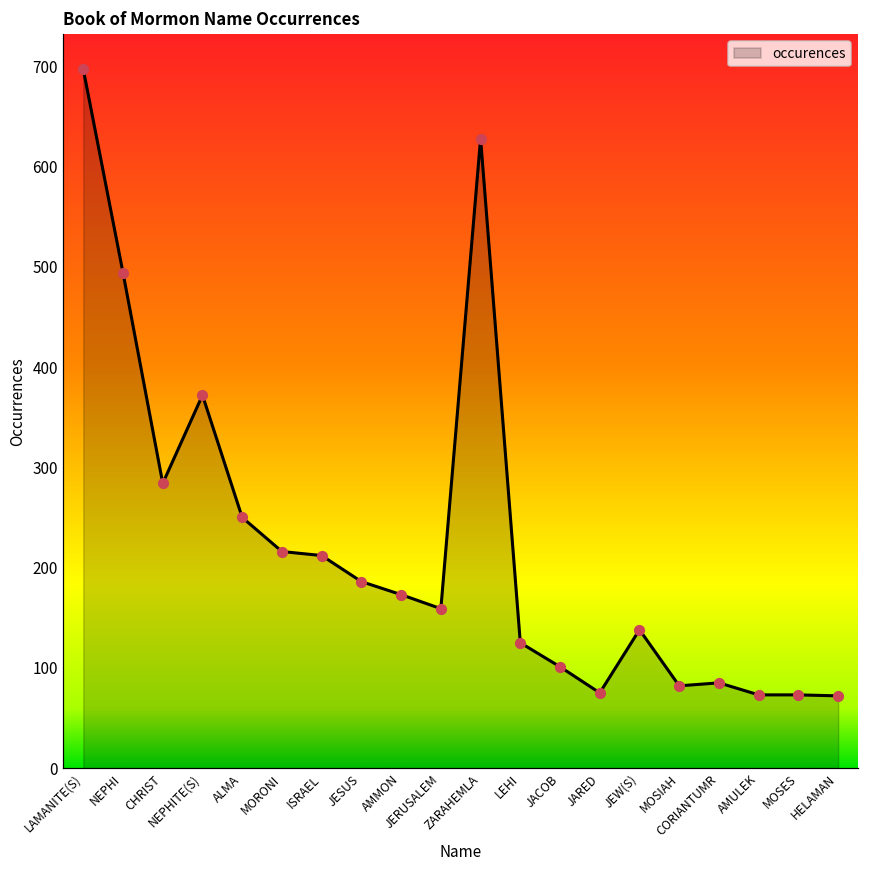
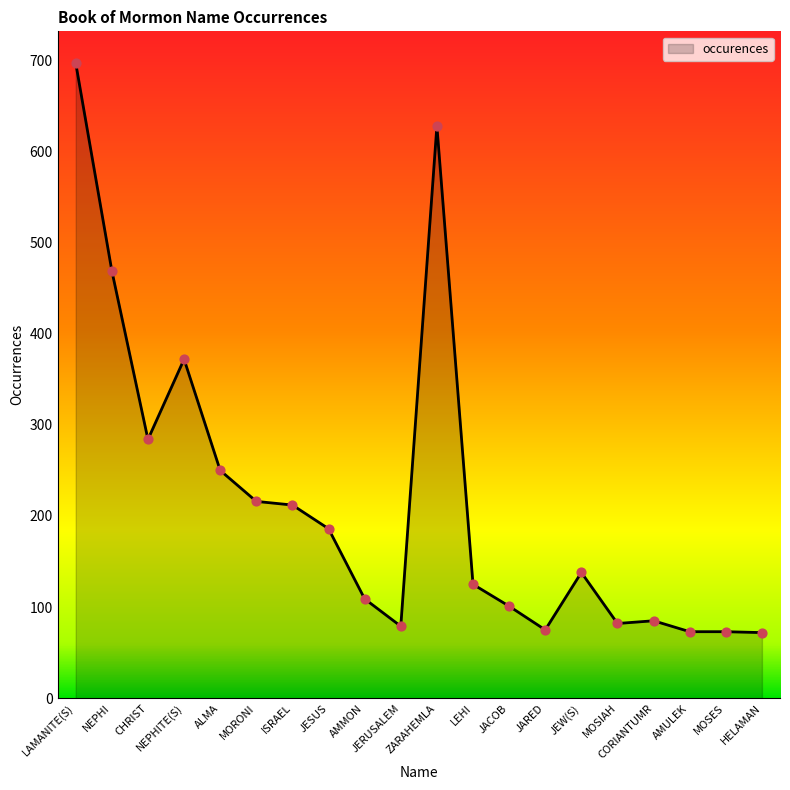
NEPHI: 490 -> 470
AMMON: 170 -> 110
JERUSALEM: 160 -> 80
